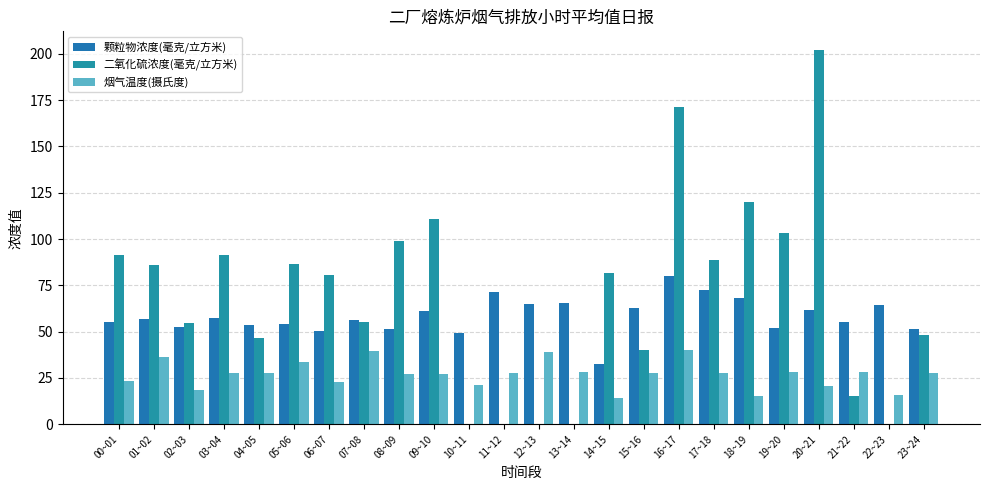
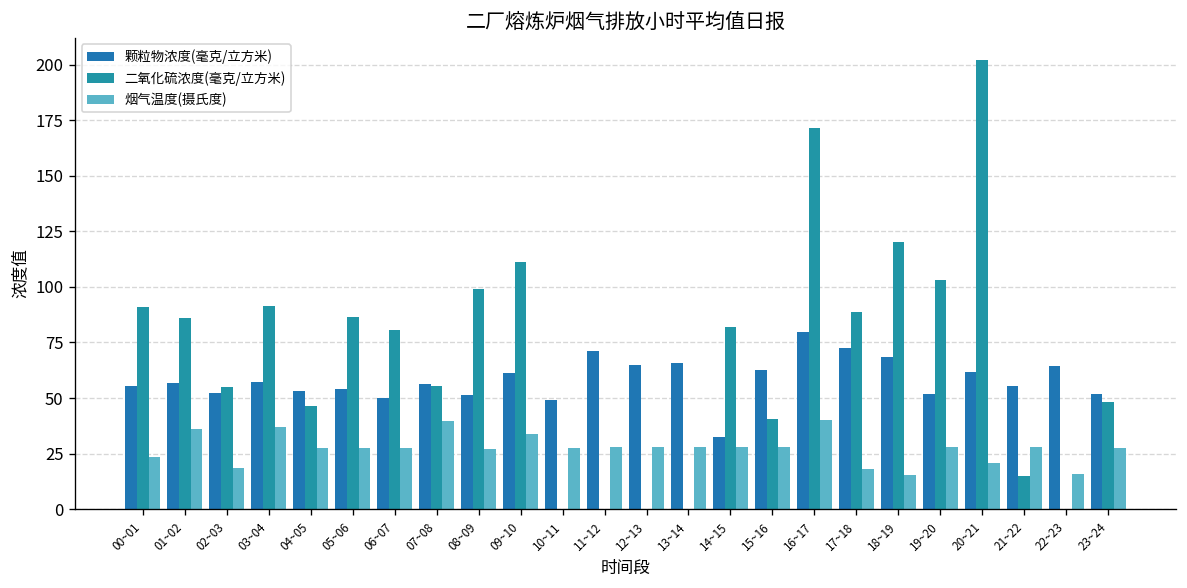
烟气温度(摄氏度), 03~04: 28 -> 37
烟气温度(摄氏度), 05~06: 34 -> 28
烟气温度(摄氏度), 06~07: 23 -> 28
烟气温度(摄氏度), 09~10: 27 -> 34
烟气温度(摄氏度), 10~11: 21 -> 28
烟气温度(摄氏度), 12~13: 39 -> 28
烟气温度(摄氏度), 14~15: 14 -> 28
烟气温度(摄氏度), 17~18: 28 -> 18
